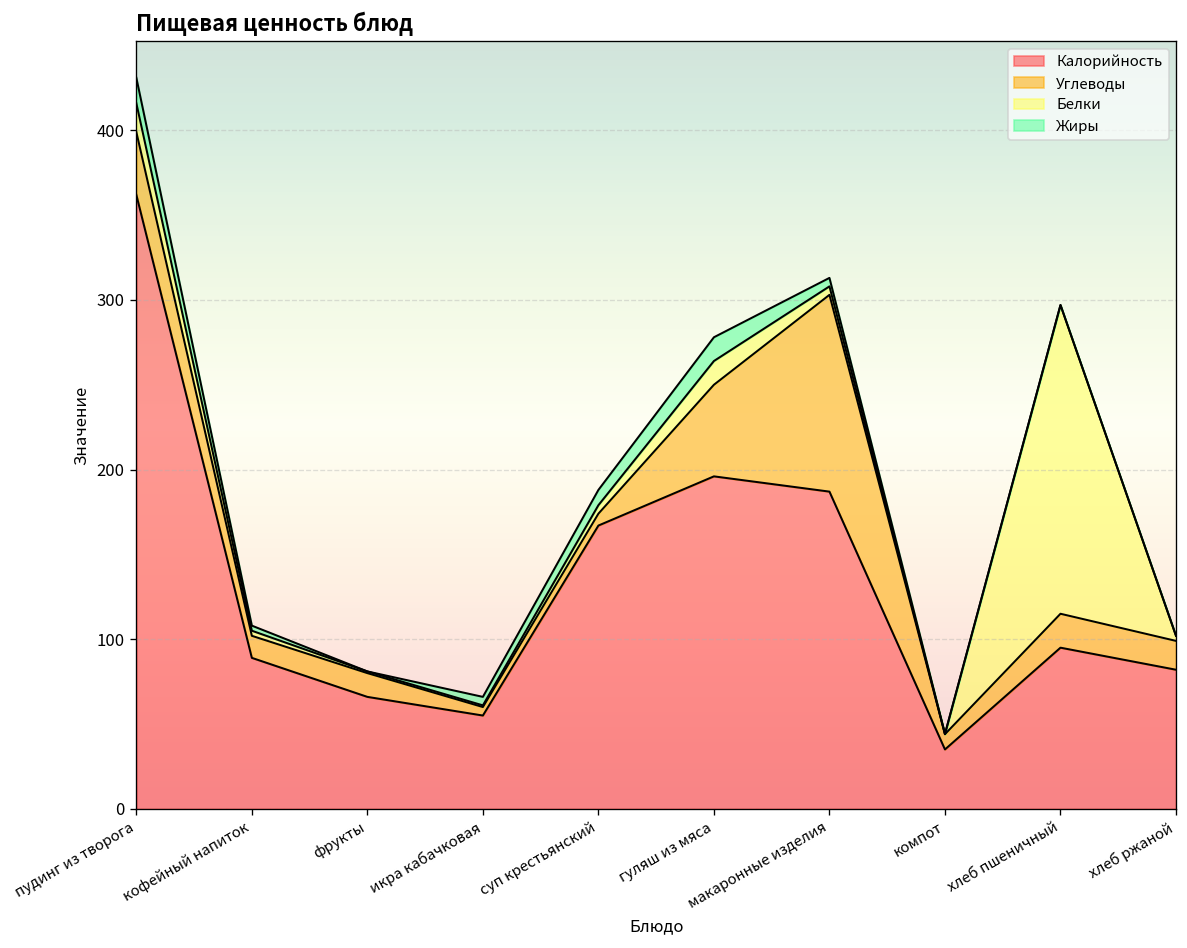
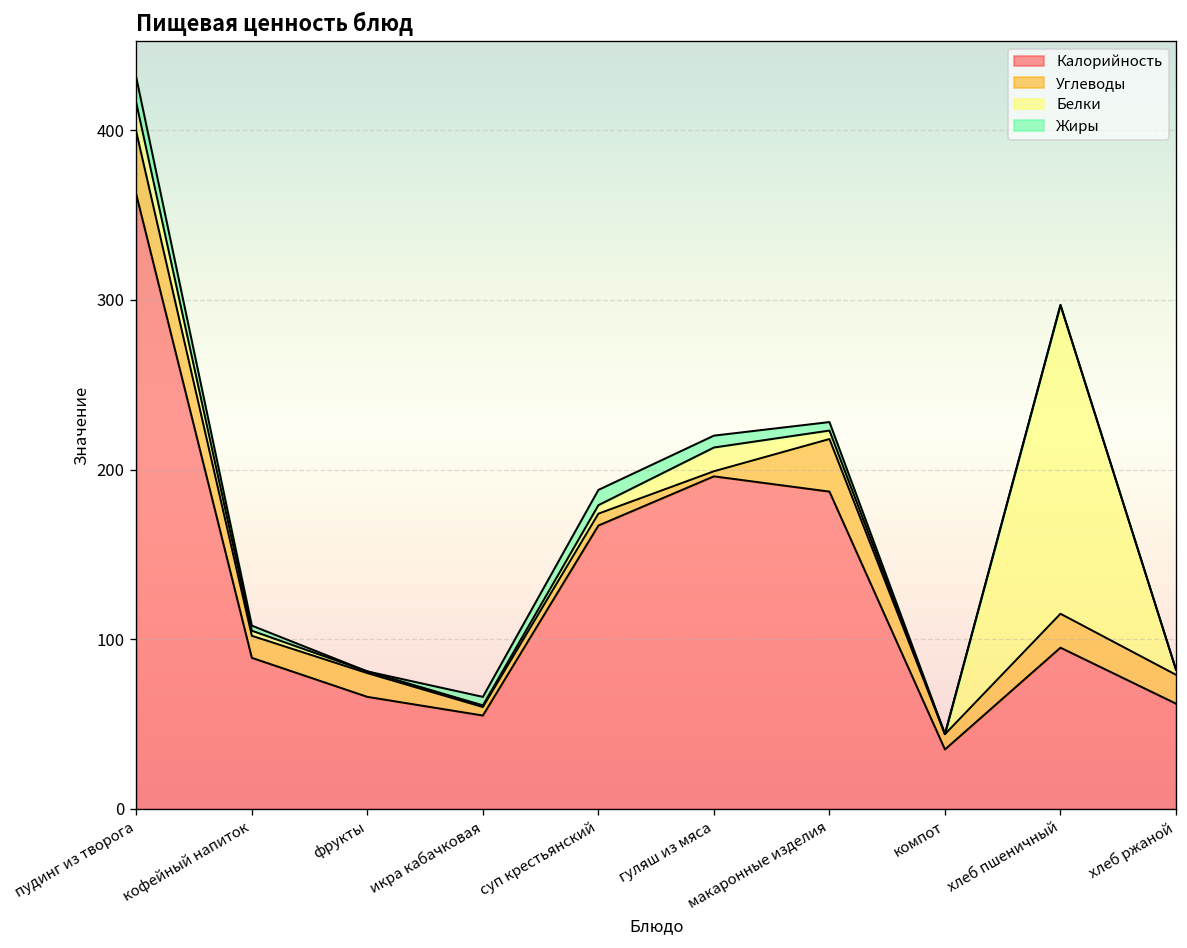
Углеводы, гуляш из мяса: 54 -> 3
Жиры, гуляш из мяса: 14 -> 7
Углеводы, макаронные изделия: 116 -> 31
Калорийность, хлеб ржаной: 82 -> 62
